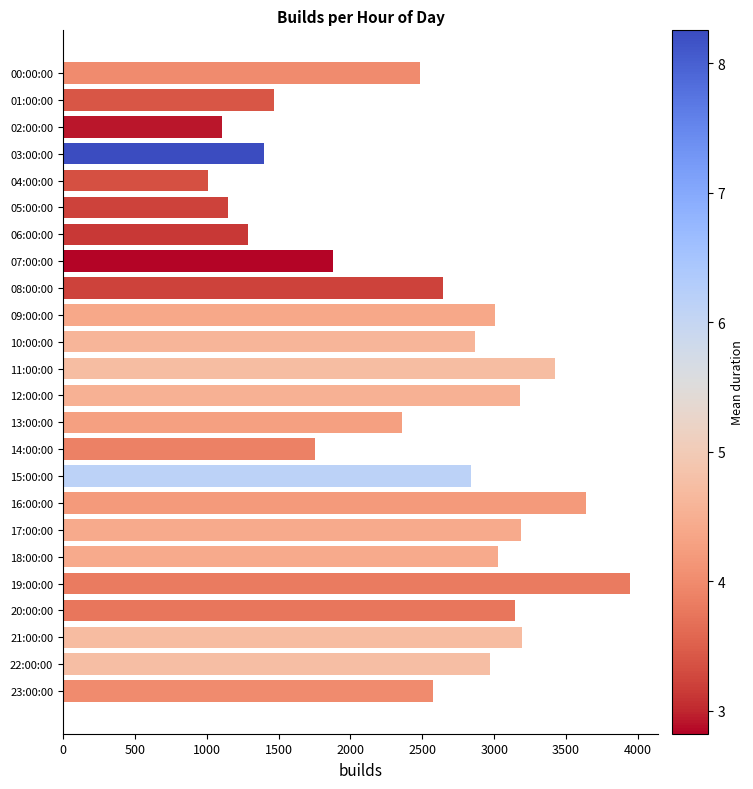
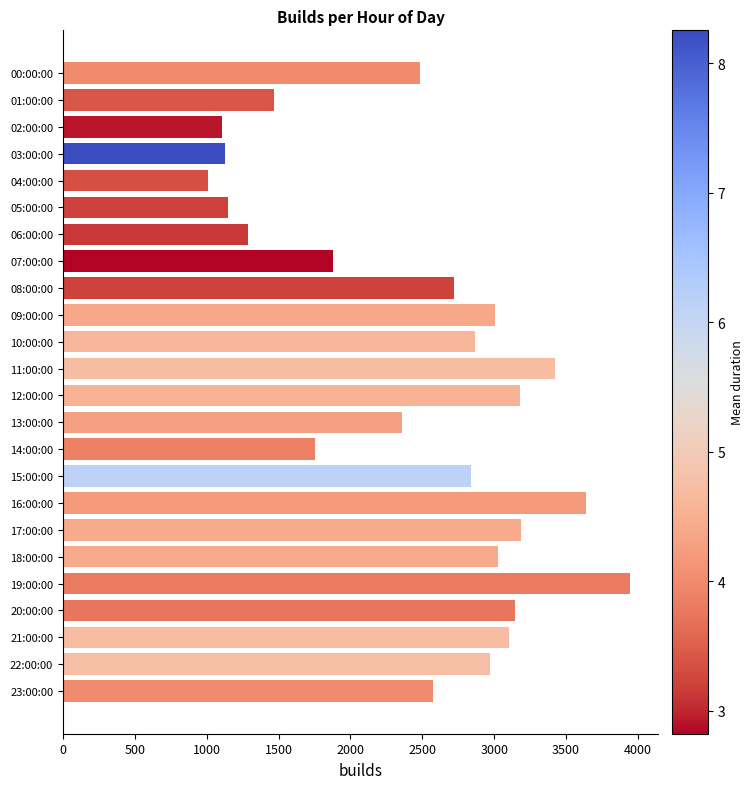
03:00:00: 1400 -> 1130
08:00:00: 2640 -> 2720
21:00:00: 3190 -> 3100
